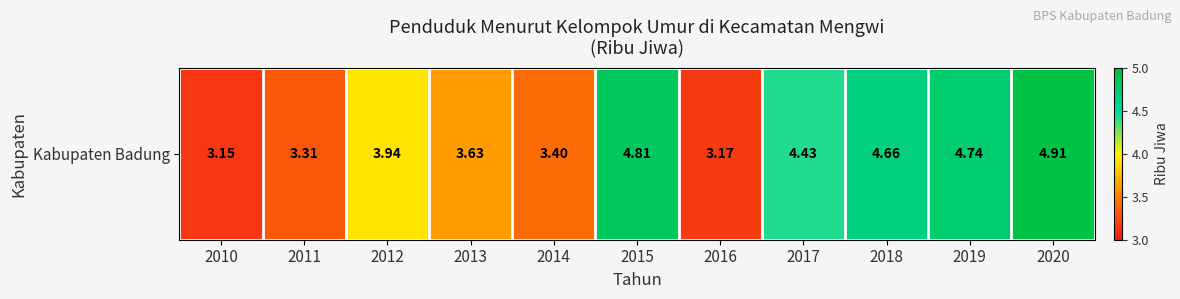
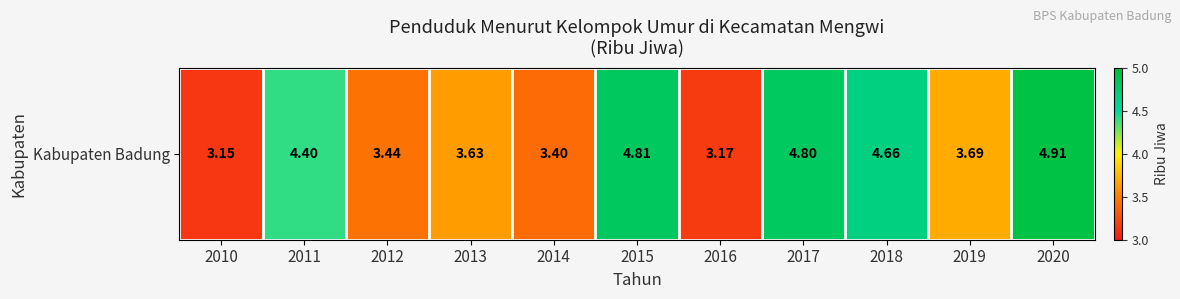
Kabupaten Badung, 2011: 3.31 -> 4.40
Kabupaten Badung, 2012: 3.94 -> 3.44
Kabupaten Badung, 2017: 4.43 -> 4.80
Kabupaten Badung, 2019: 4.74 -> 3.69
